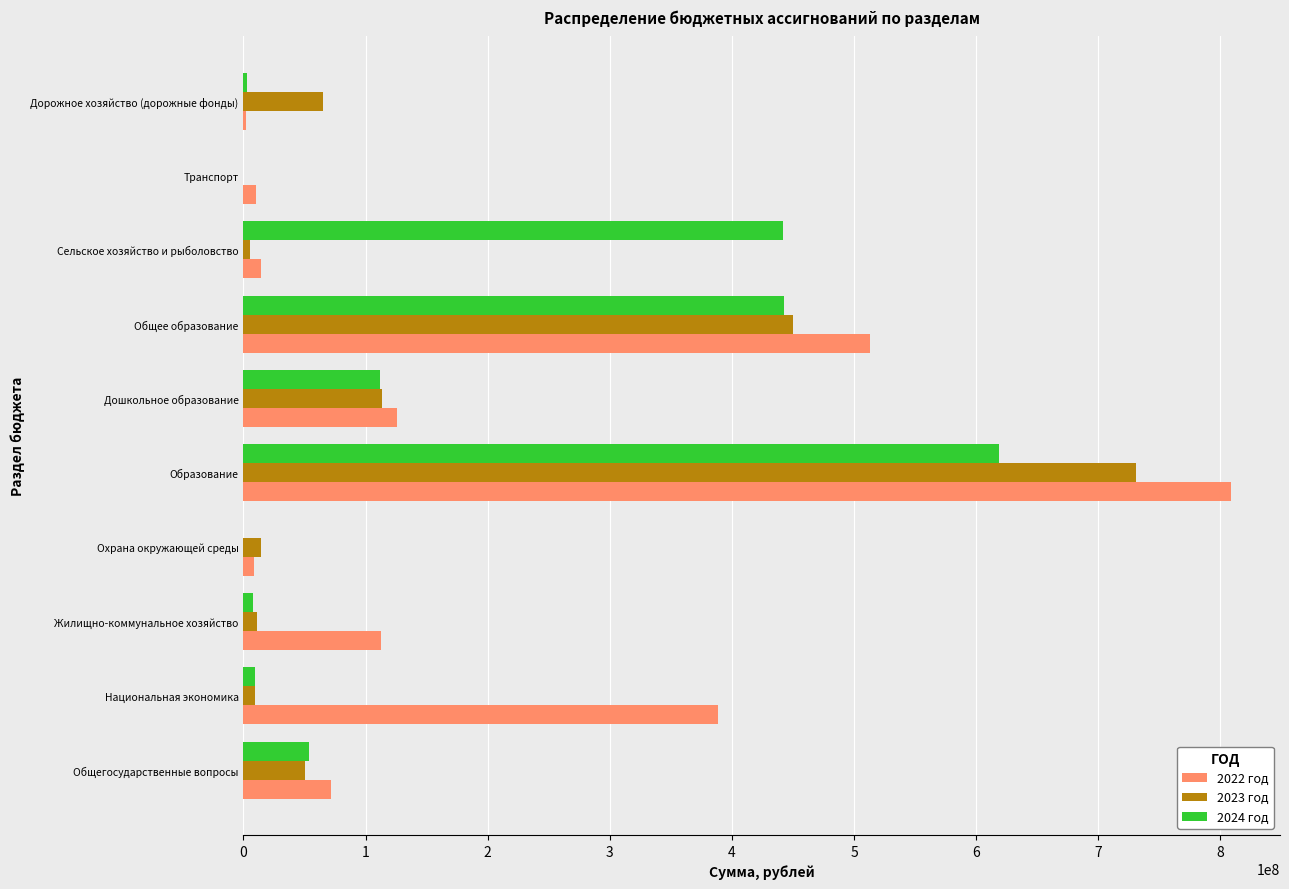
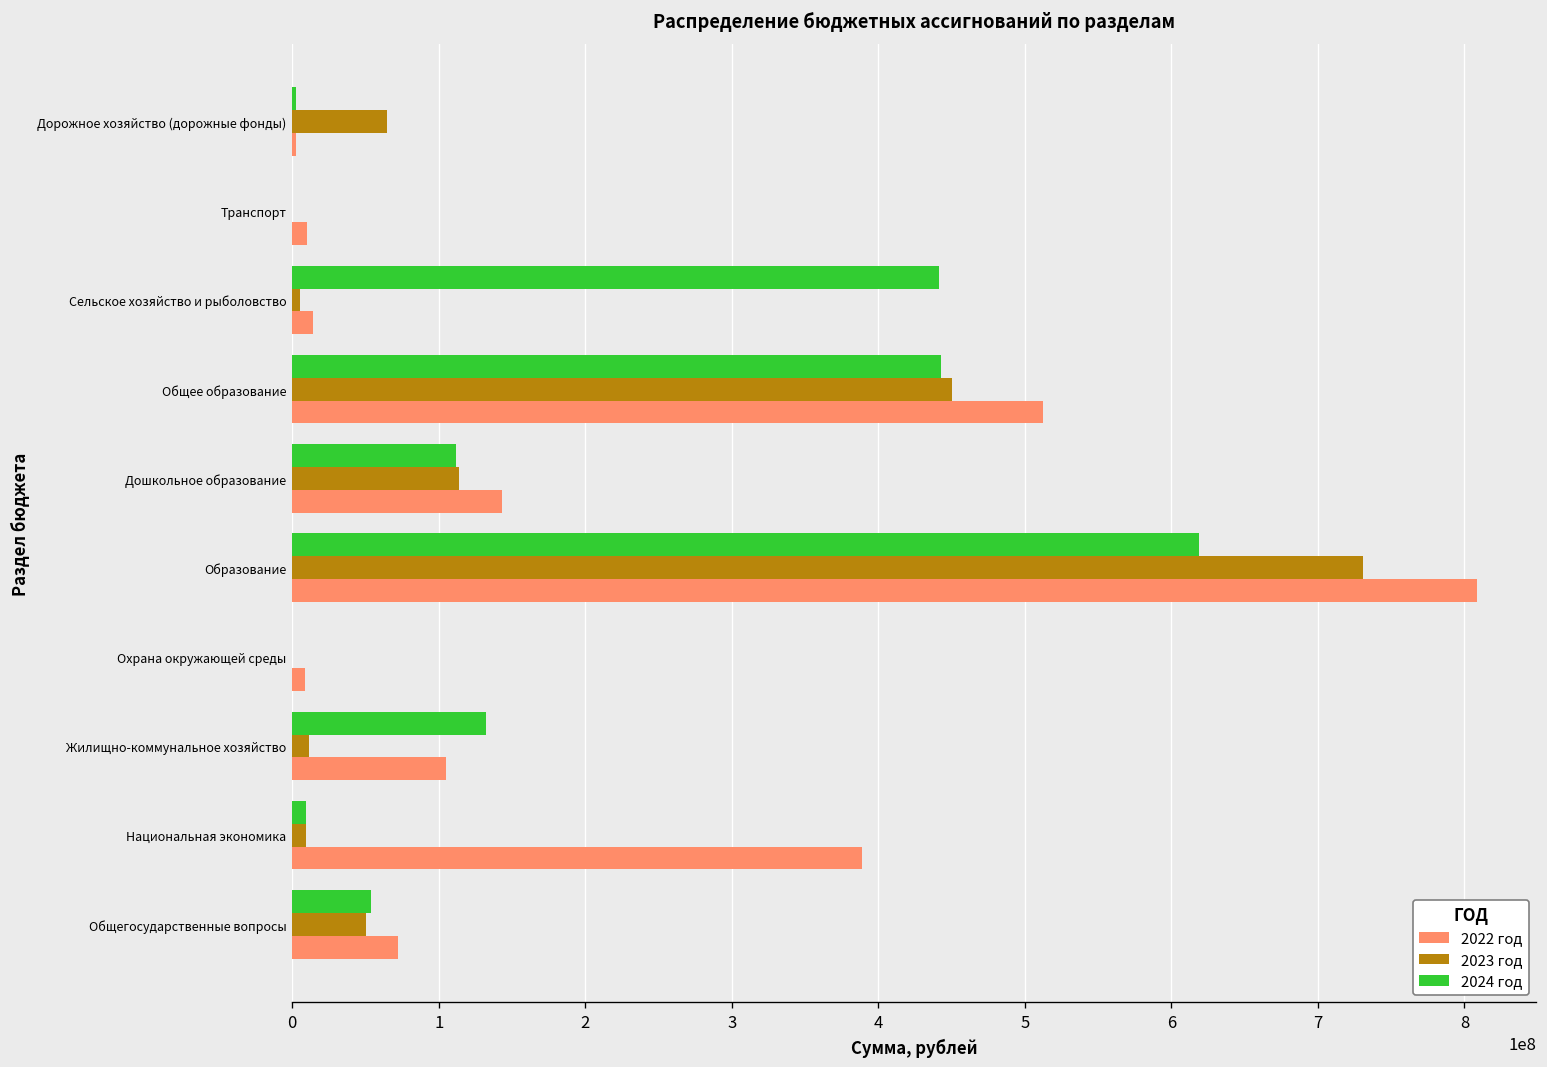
2022 год, Дошкольное образование: 126000000 -> 143000000
2023 год, Охрана окружающей среды: 15000000 -> 0
2024 год, Жилищно-коммунальное хозяйство: 8000000 -> 132000000
2022 год, Жилищно-коммунальное хозяйство: 112000000 -> 105000000
